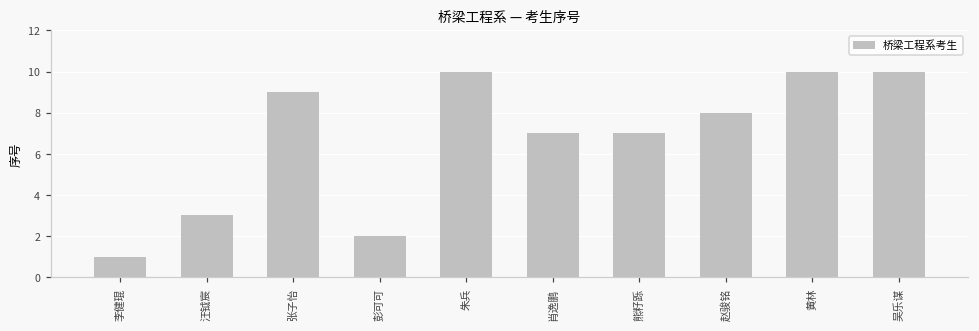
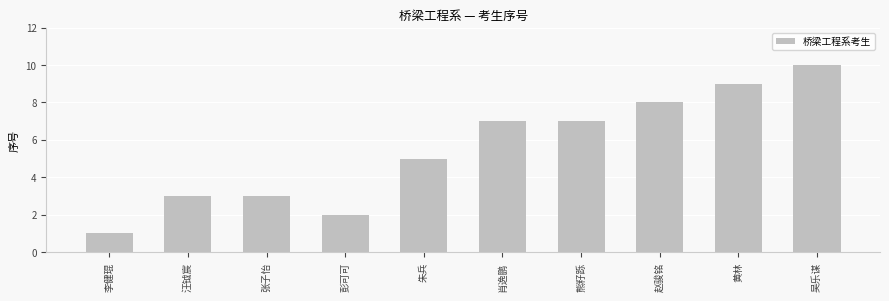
张子怡: 9 -> 3
朱兵: 10 -> 5
黄林: 10 -> 9
